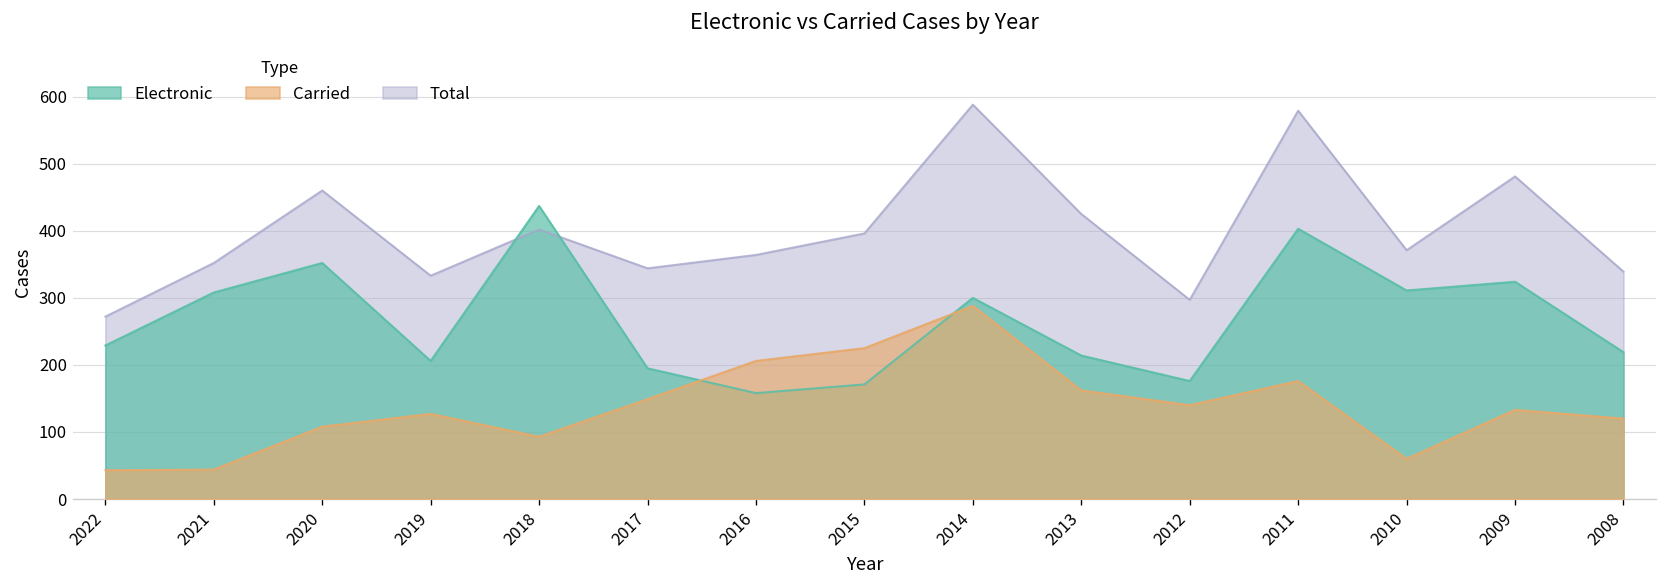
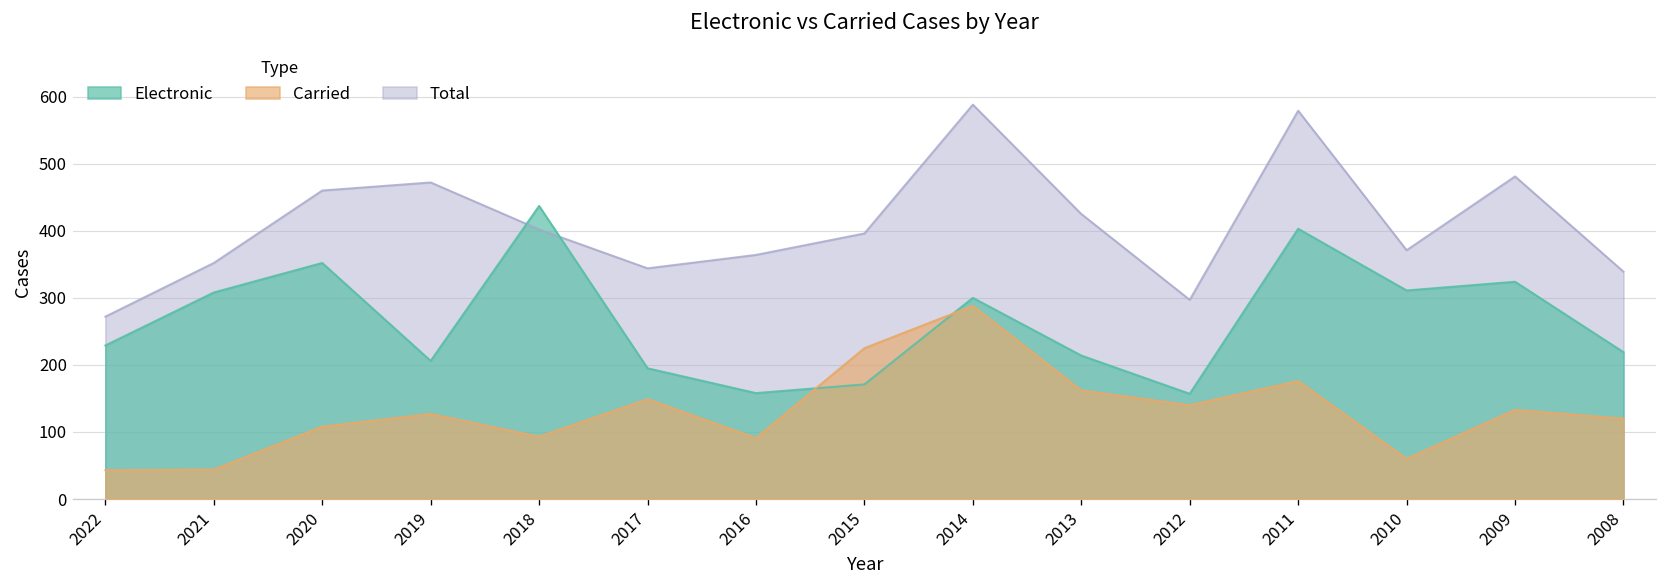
Total, 2019: 330 -> 470
Carried, 2016: 210 -> 90
Electronic, 2012: 180 -> 160
